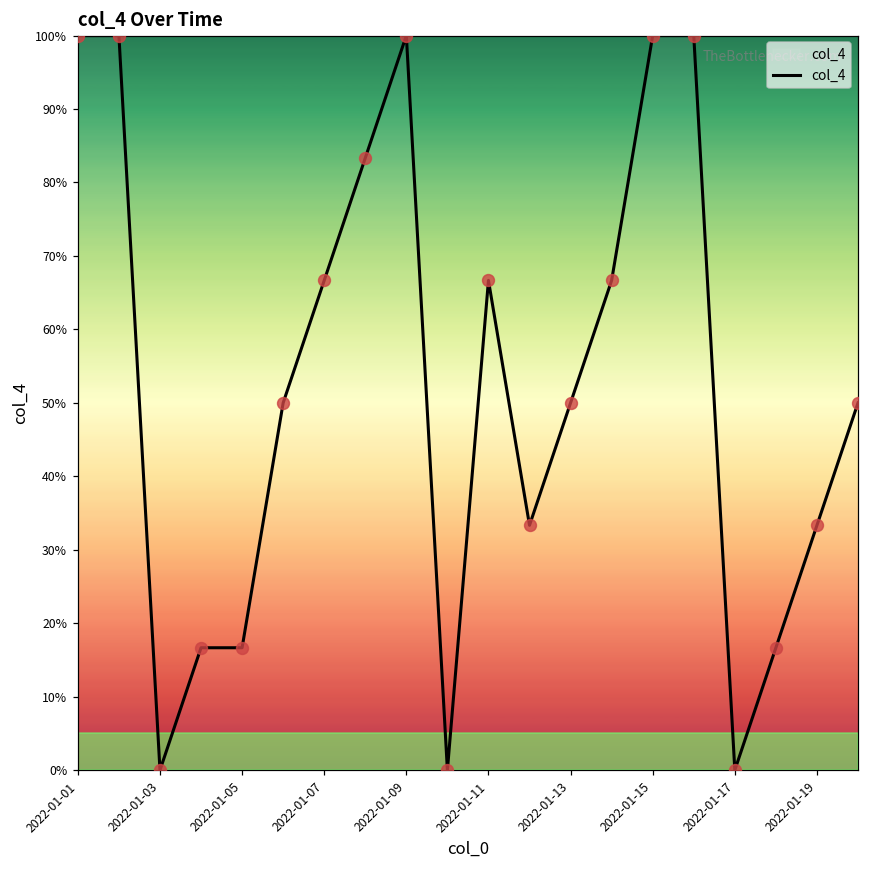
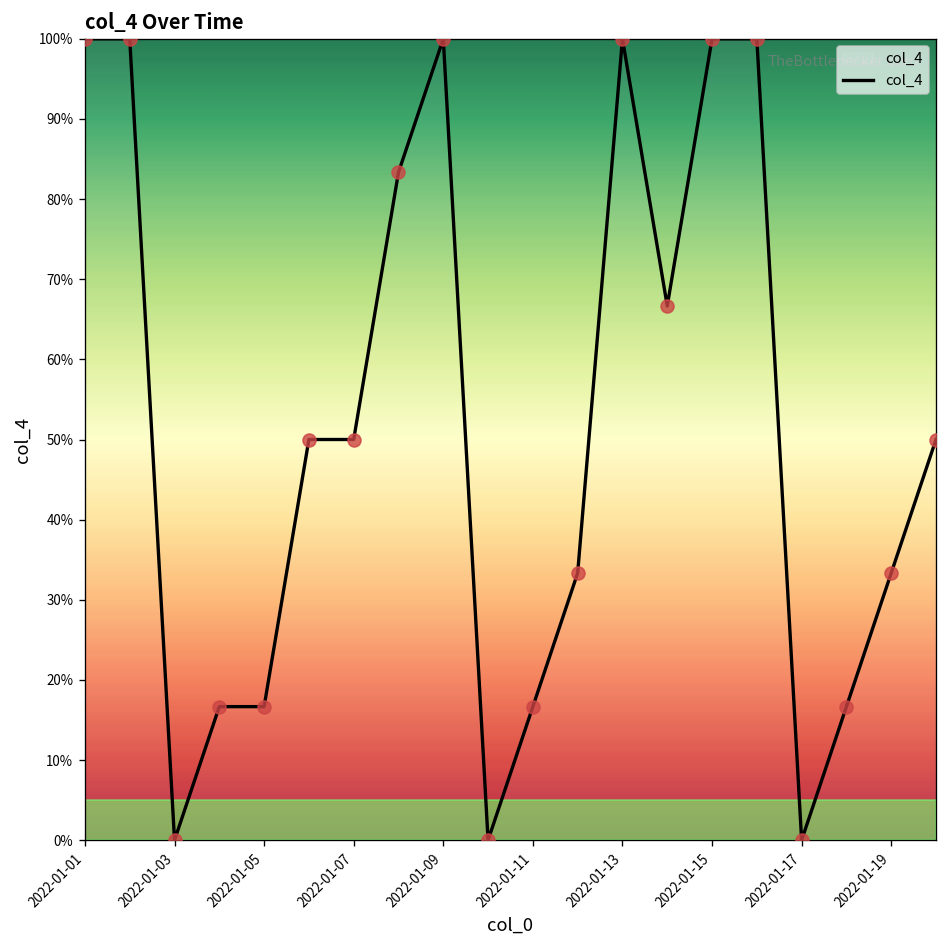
2022-01-07: 67% -> 50%
2022-01-11: 67% -> 17%
2022-01-13: 50% -> 100%
